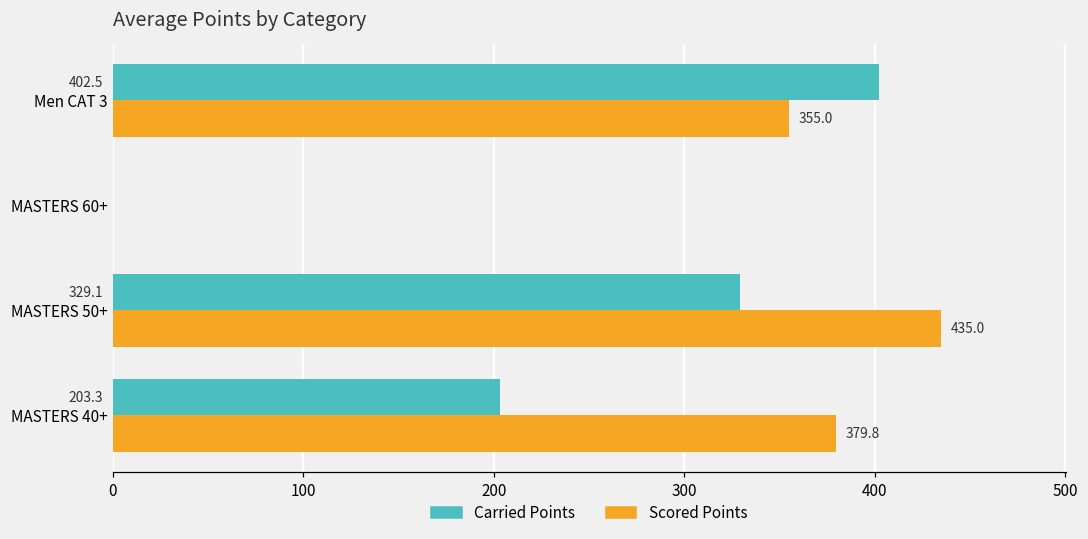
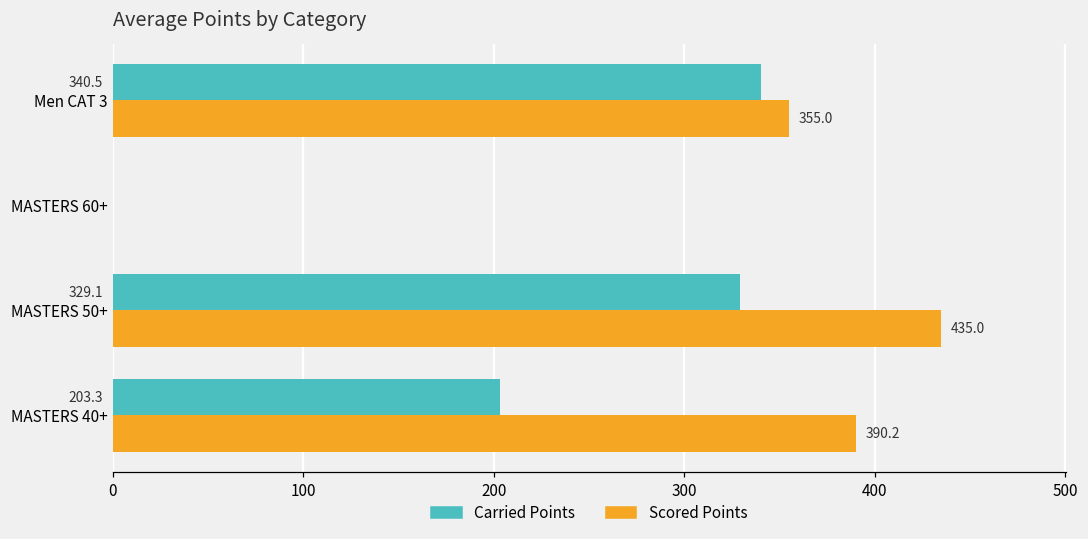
Carried Points, Men CAT 3: 402.5 -> 340.5
Scored Points, MASTERS 40+: 379.8 -> 390.2
